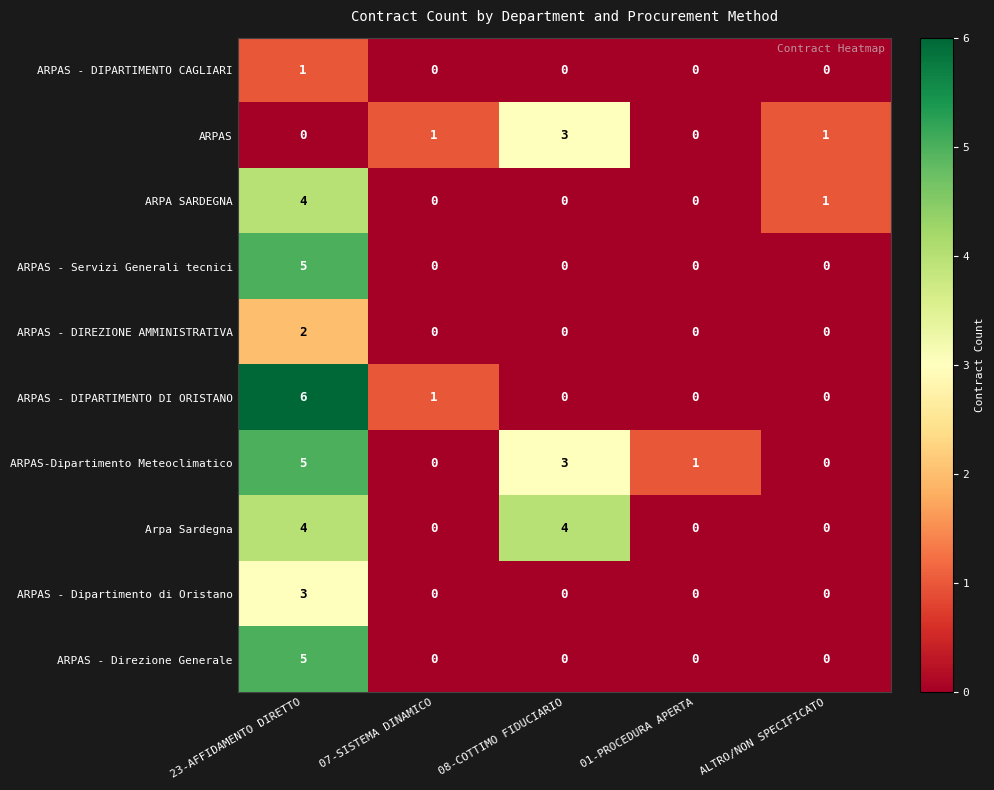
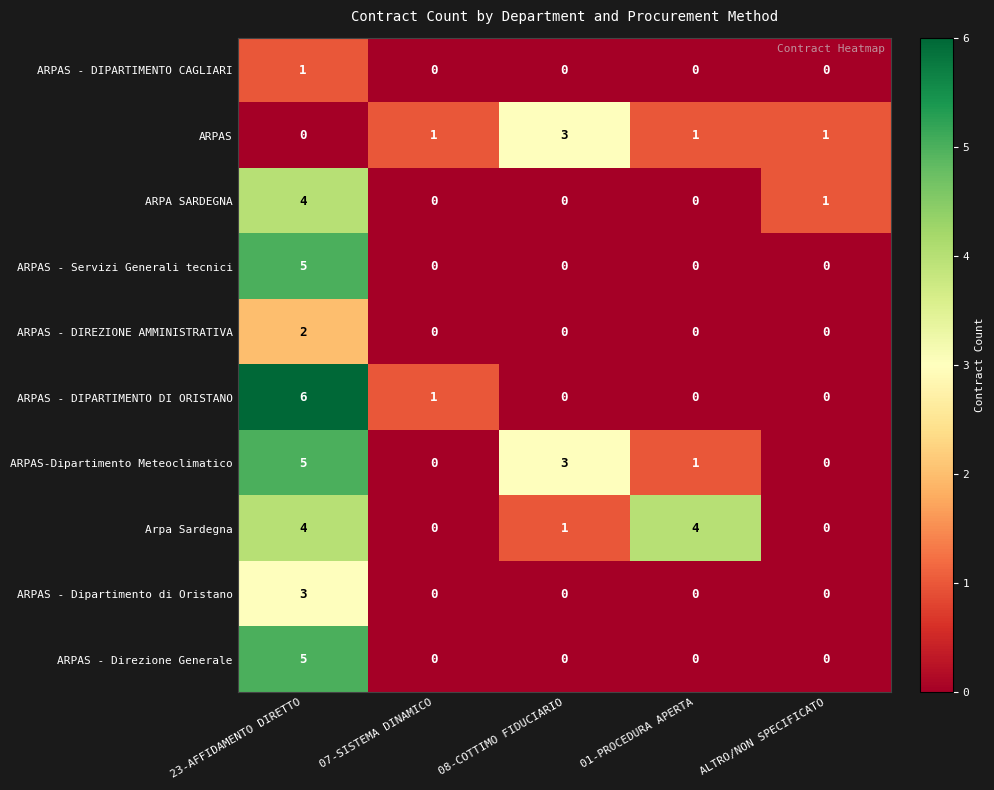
ARPAS, 01-PROCEDURA APERTA: 0 -> 1
Arpa Sardegna, 08-COTTIMO FIDUCIARIO: 4 -> 1
Arpa Sardegna, 01-PROCEDURA APERTA: 0 -> 4
